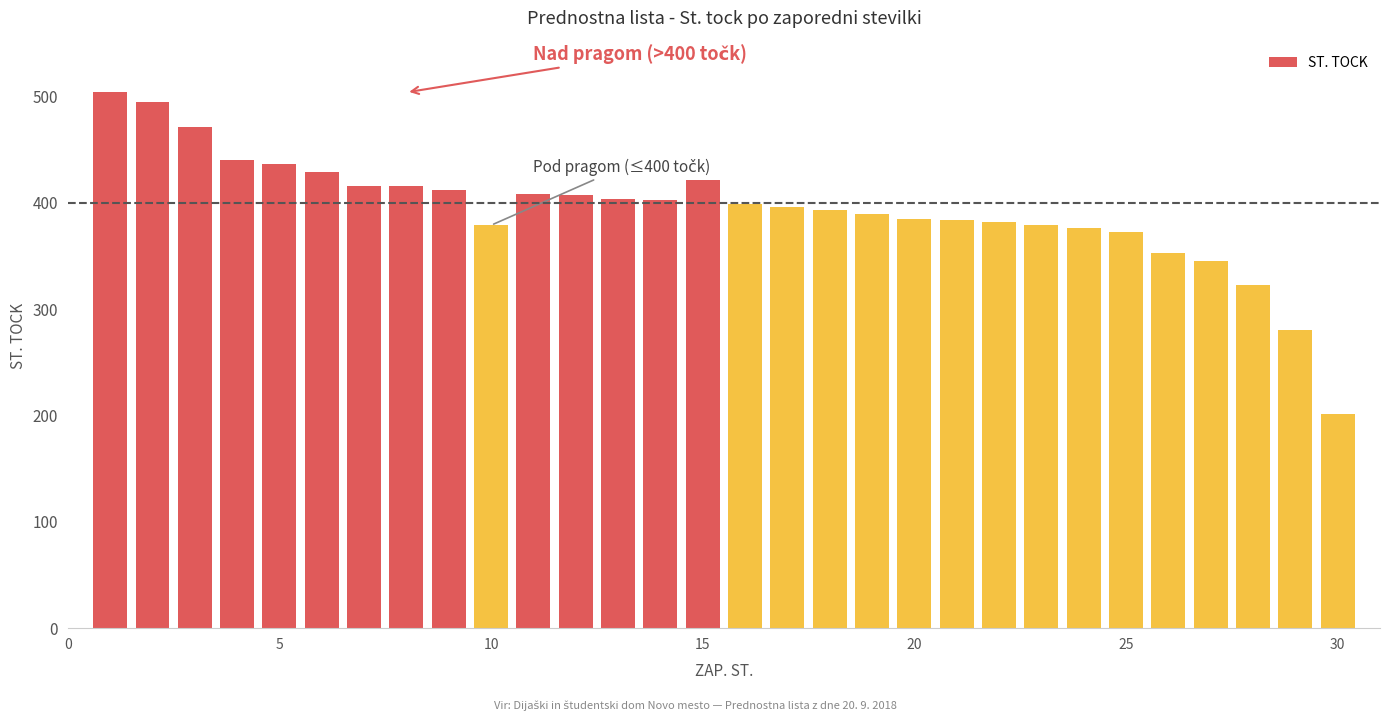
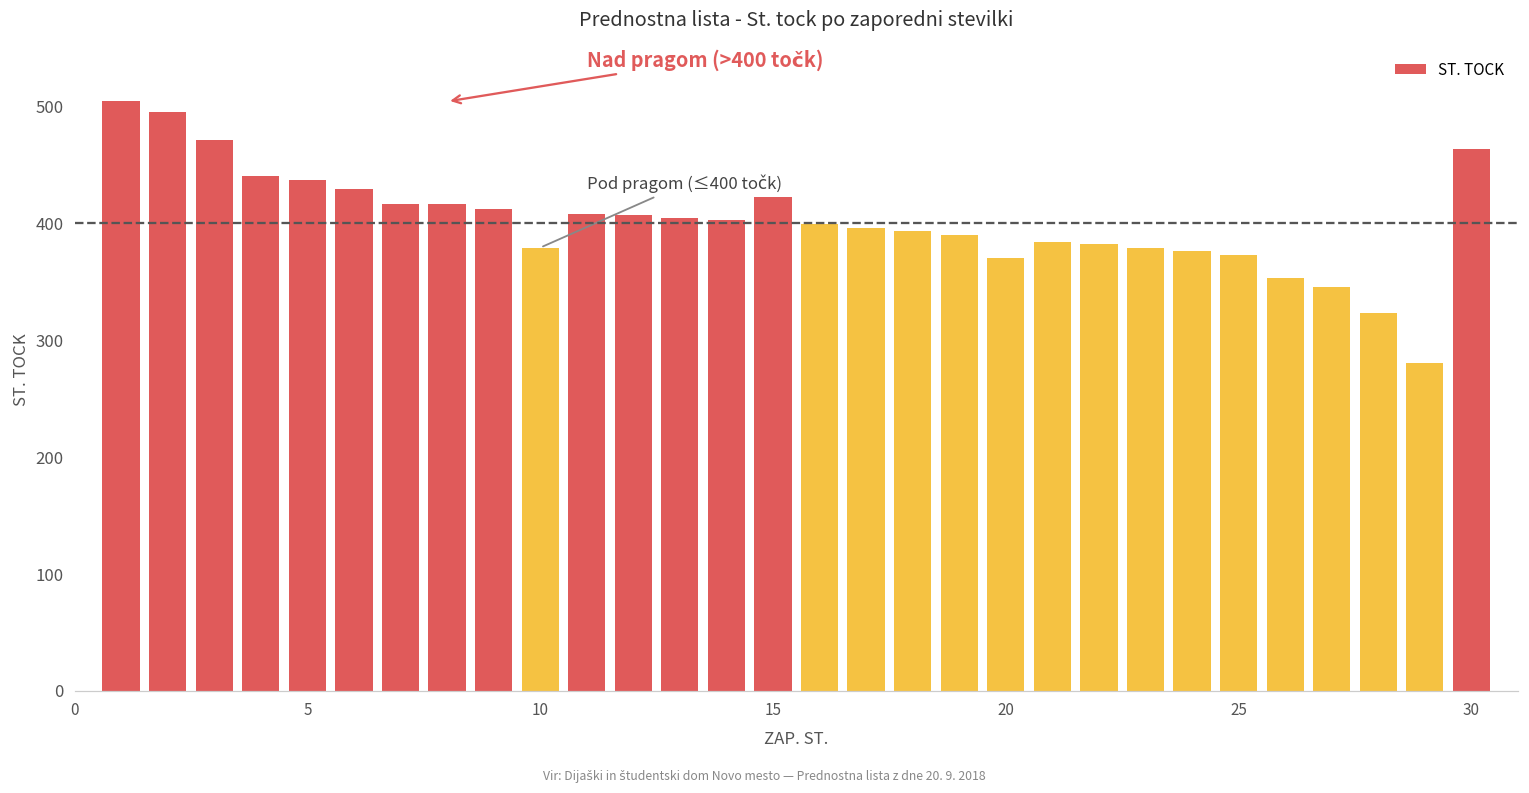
20: 385 -> 370
30: 201 -> 463
